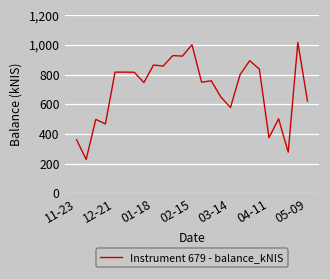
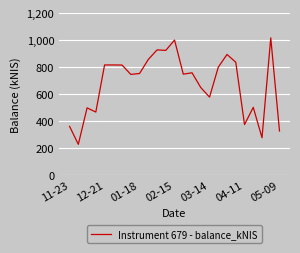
01-18: 870 -> 750
05-09: 620 -> 330
